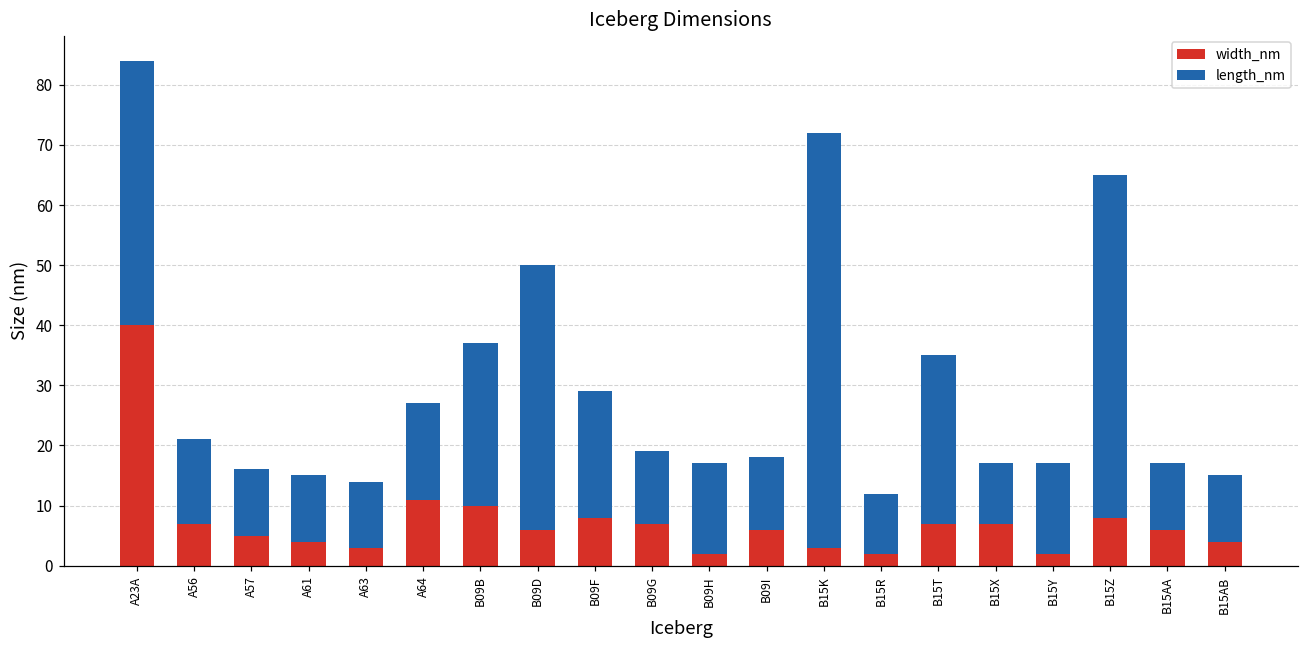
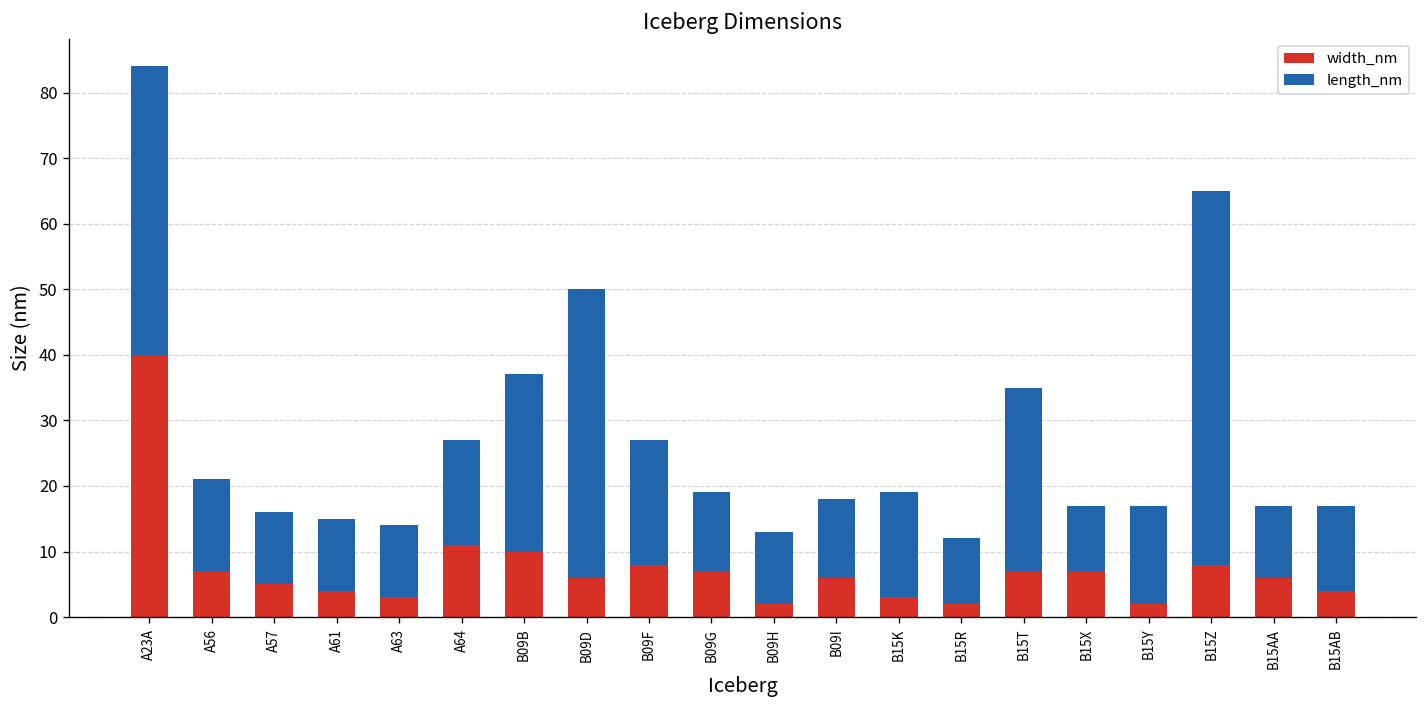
length_nm, B09F: 21 -> 19
length_nm, B09H: 15 -> 11
length_nm, B15K: 69 -> 16
length_nm, B15AB: 11 -> 13
